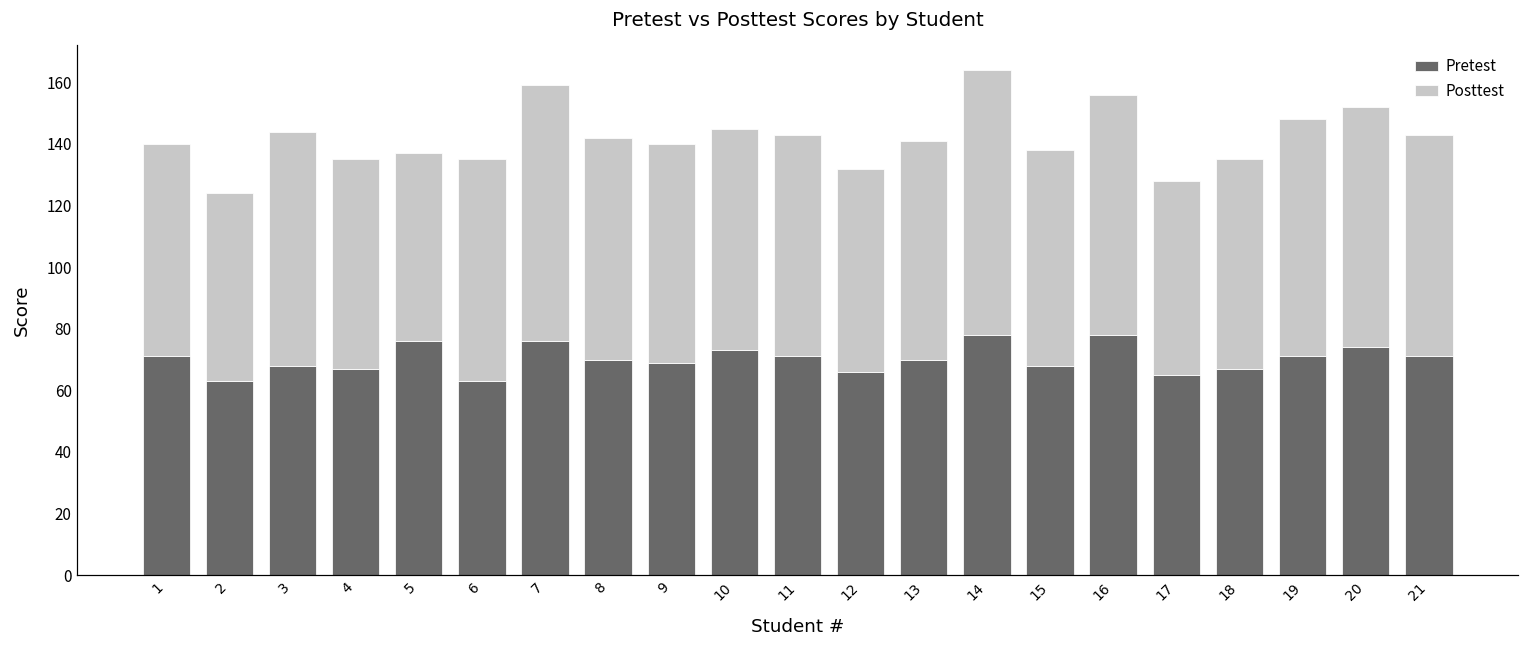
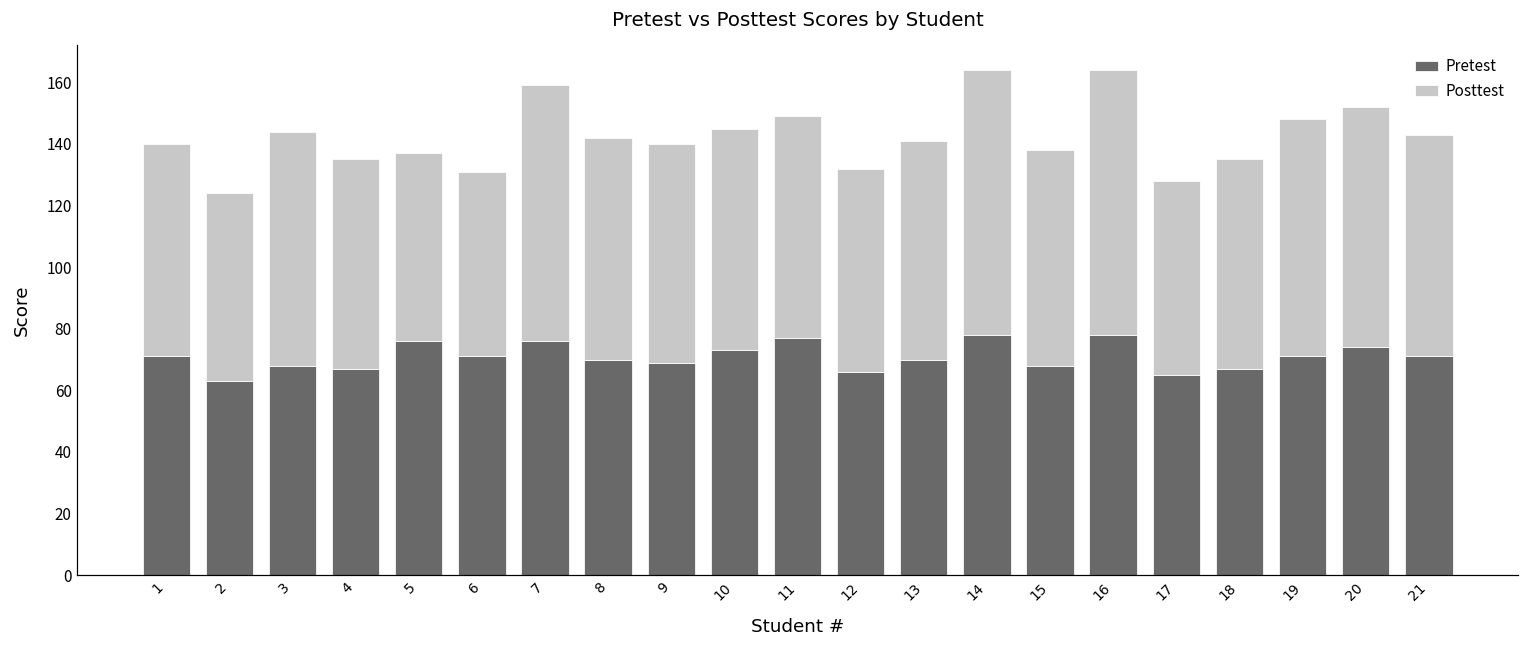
Pretest, 6: 63 -> 71
Posttest, 6: 72 -> 60
Pretest, 11: 71 -> 77
Posttest, 16: 78 -> 86
